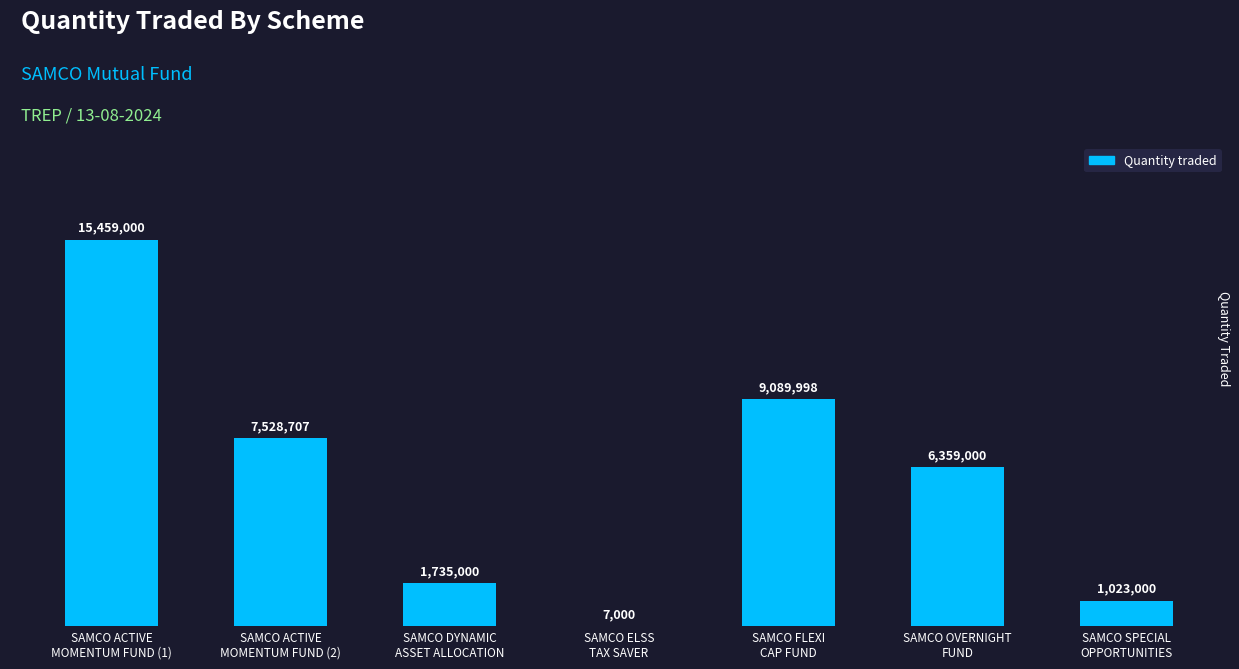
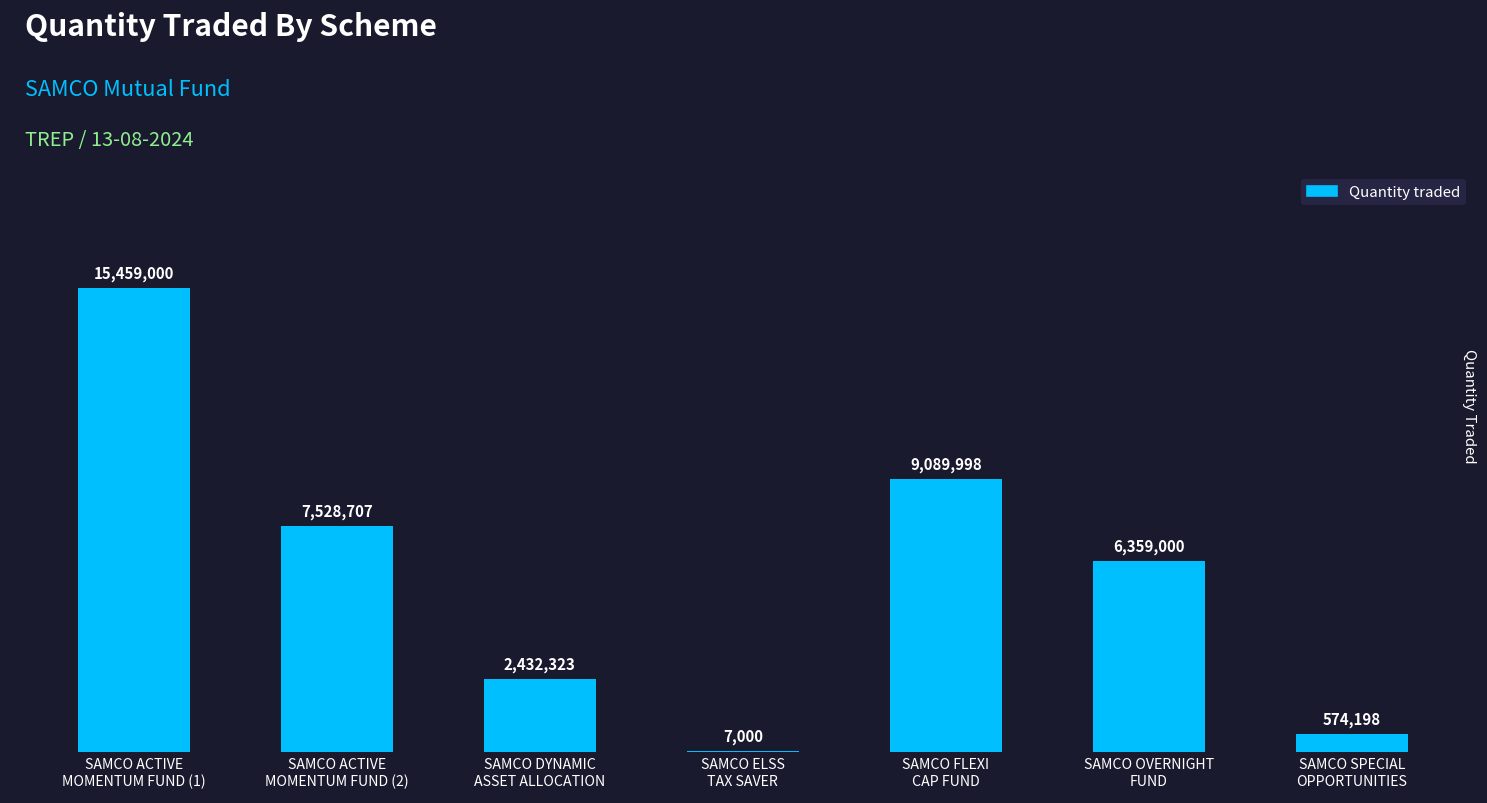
SAMCO DYNAMIC ASSET ALLOCATION: 1,735,000 -> 2,432,323
SAMCO SPECIAL OPPORTUNITIES: 1,023,000 -> 574,198
